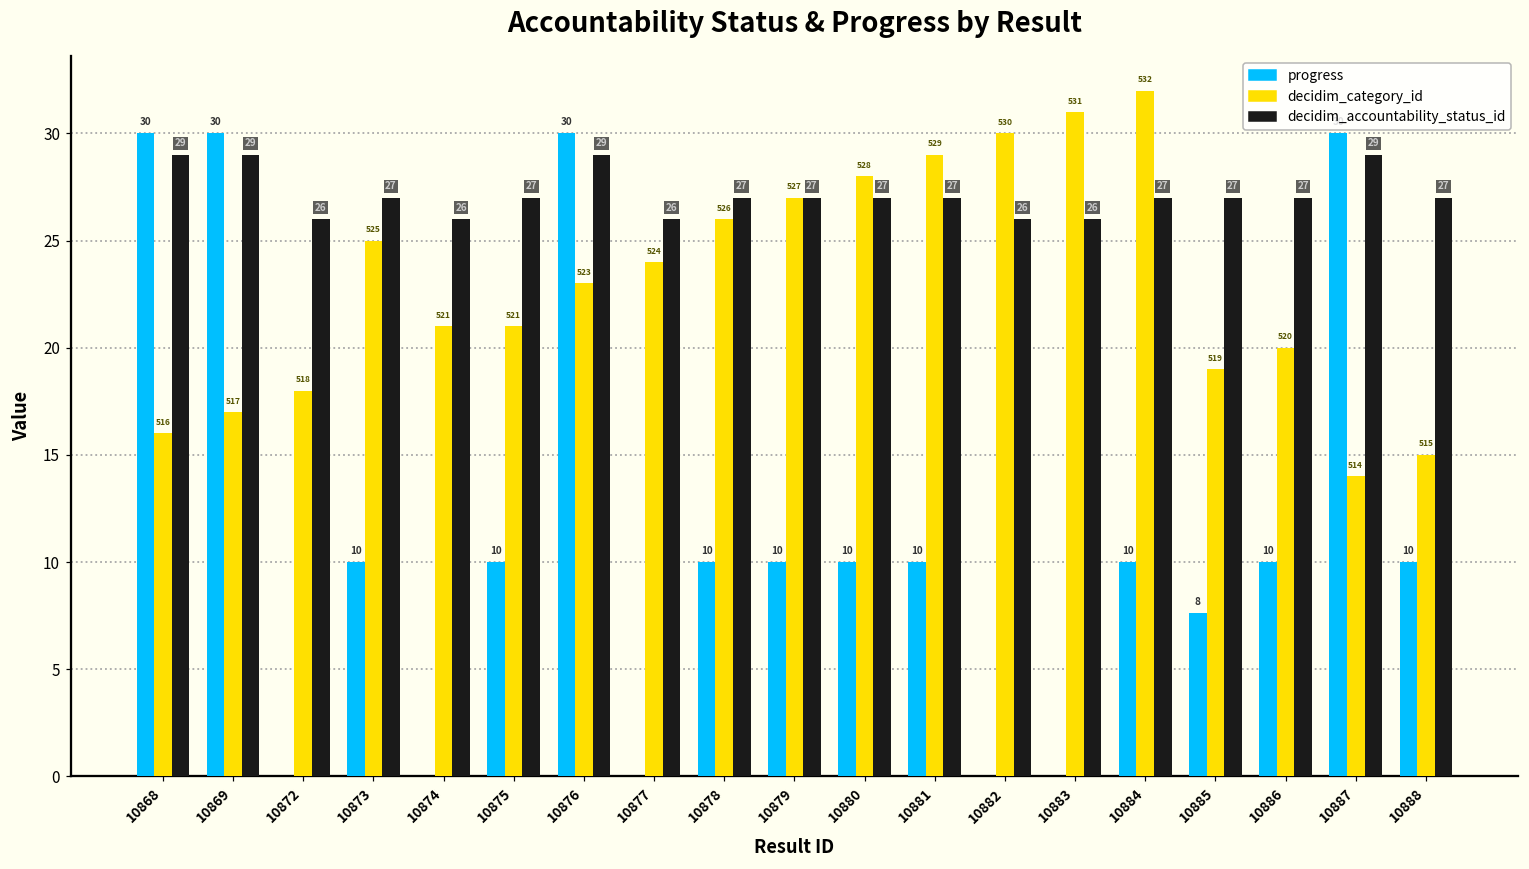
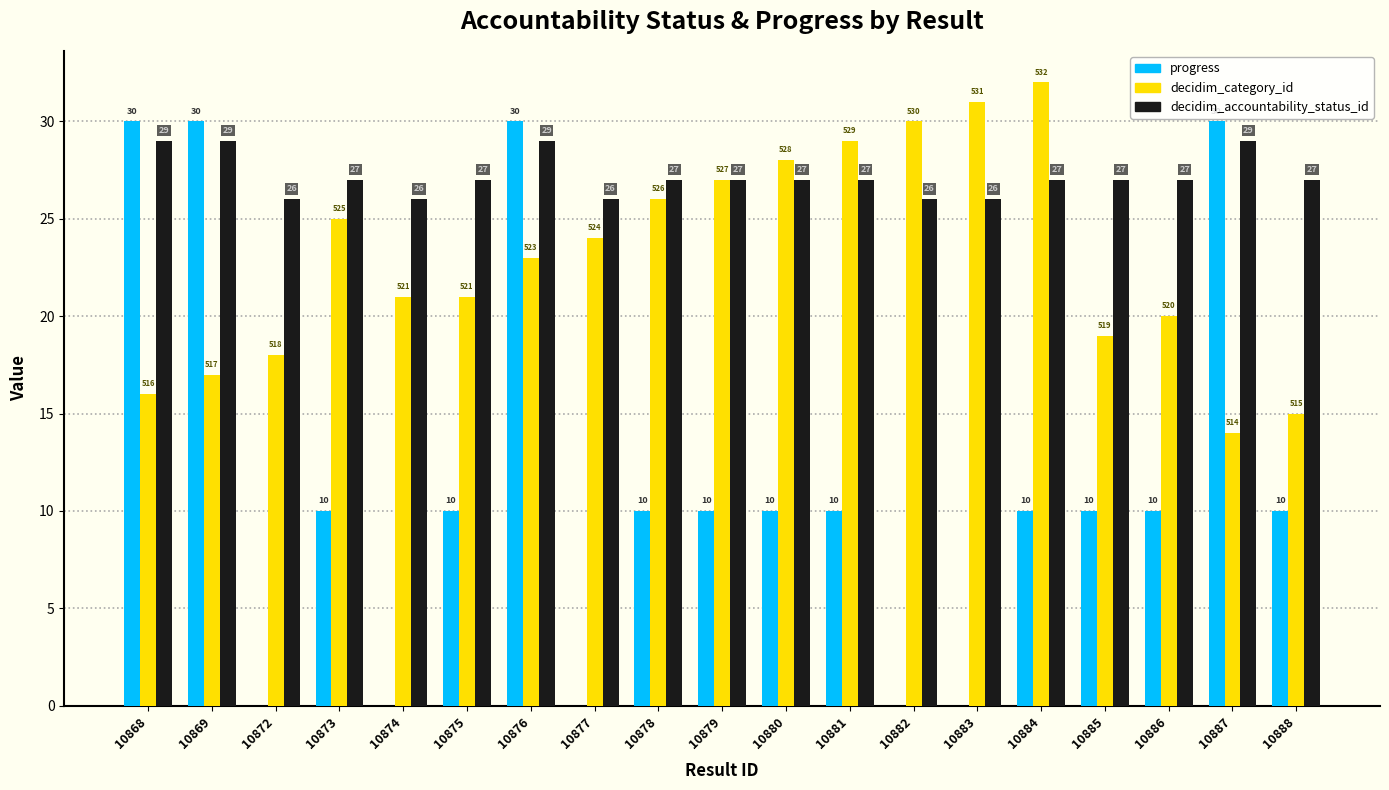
progress, 10885: 8 -> 10
